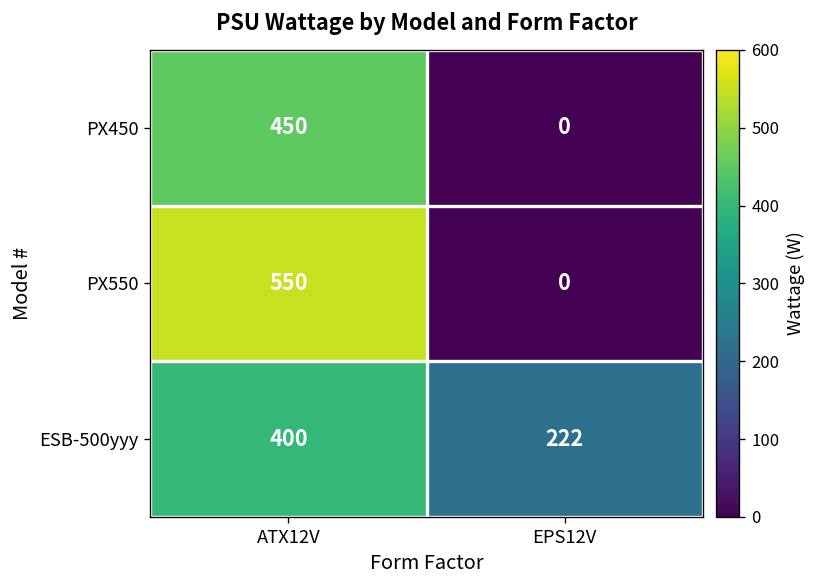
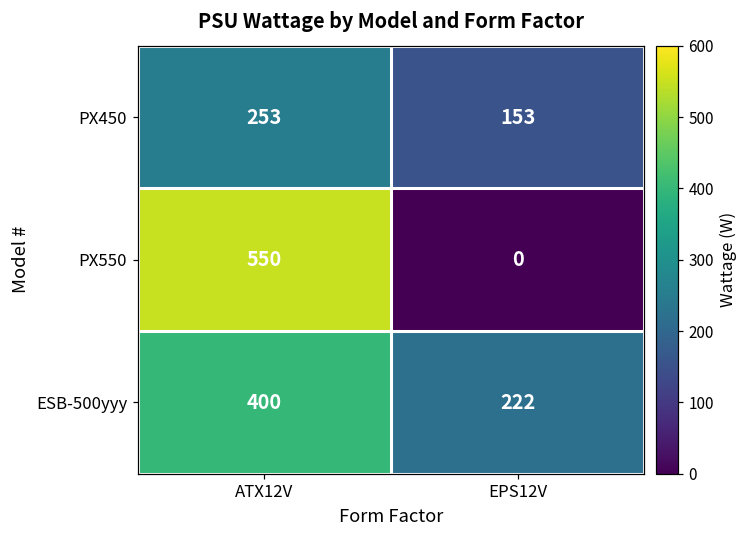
PX450, ATX12V: 450 -> 253
PX450, EPS12V: 0 -> 153
